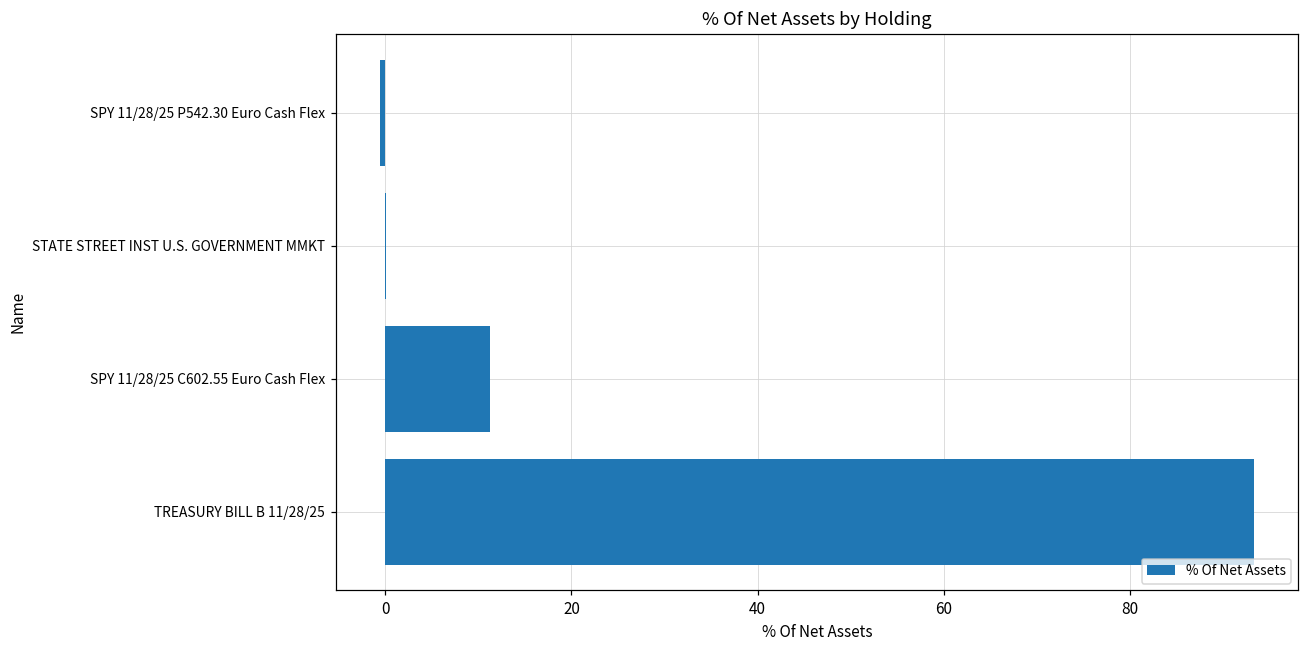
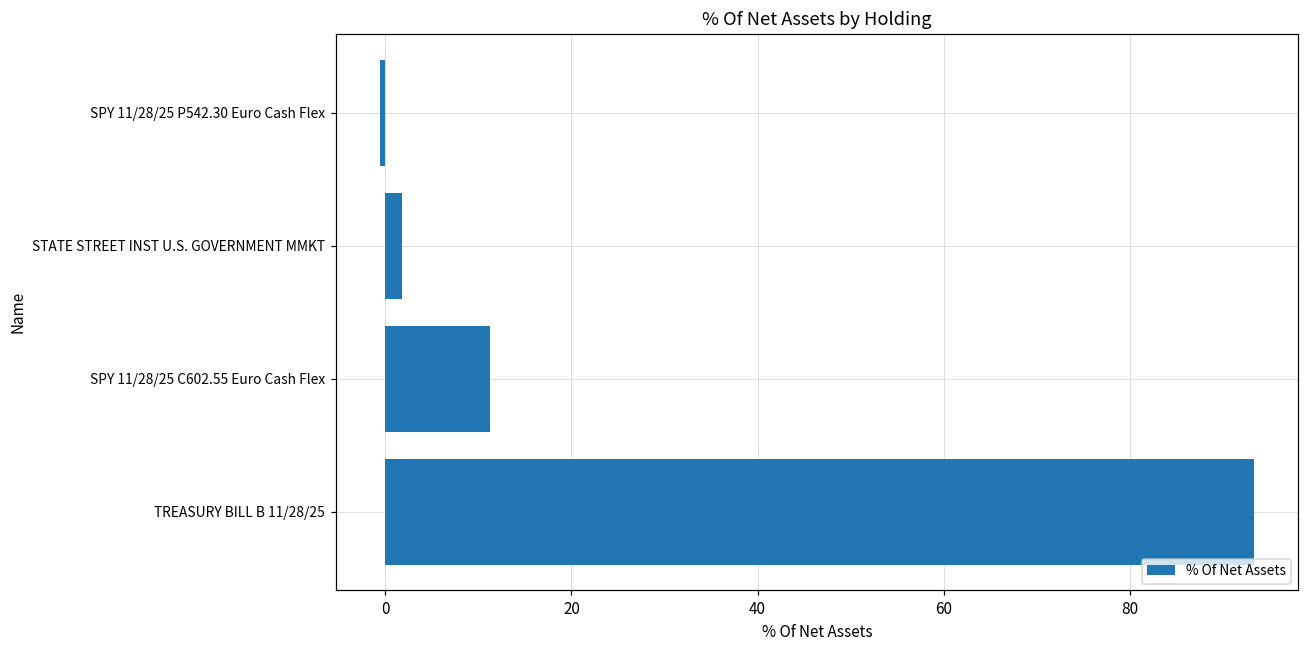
STATE STREET INST U.S. GOVERNMENT MMKT: 0 -> 2
